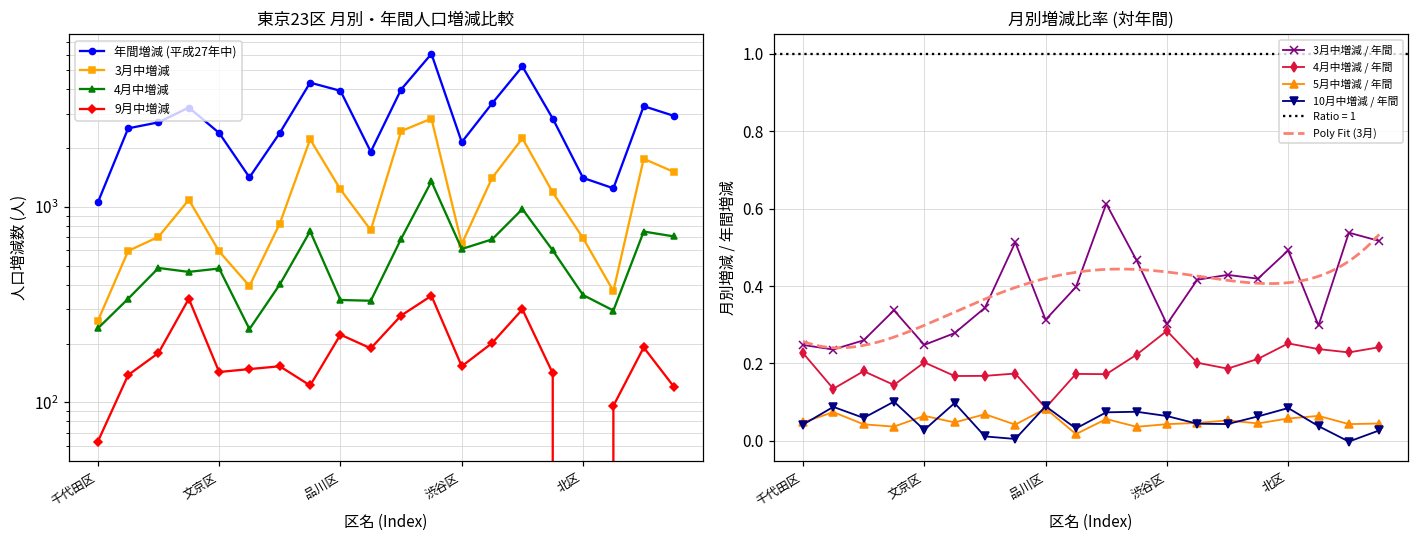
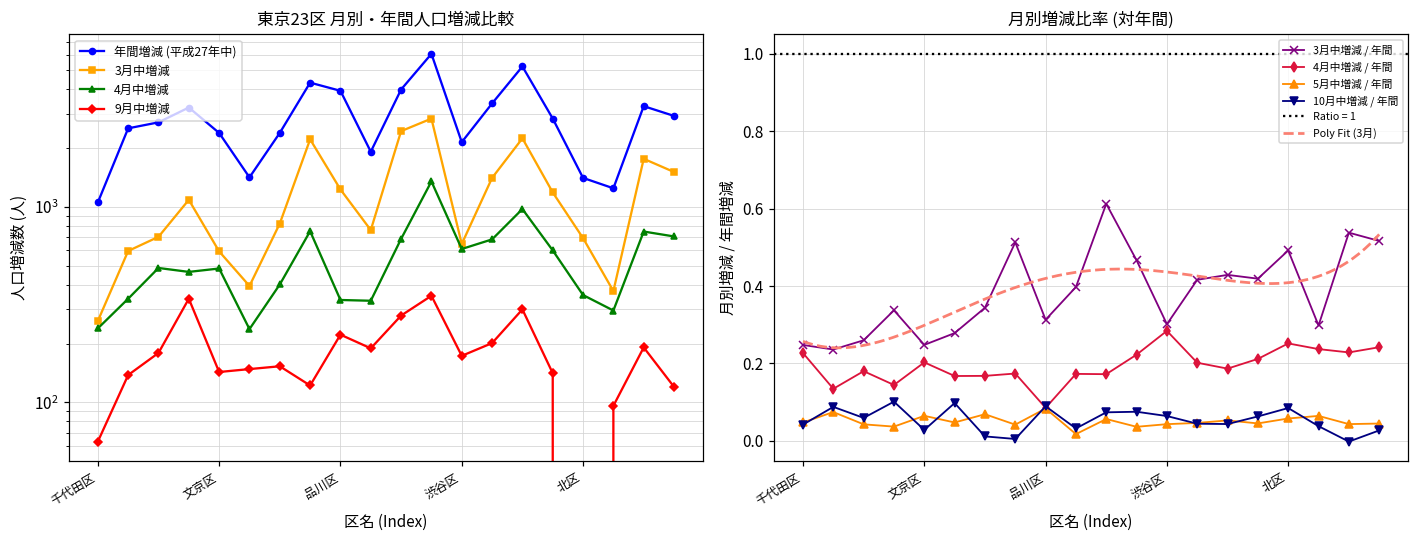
東京23区 月別・年間人口増減比較, 9月中増減, 渋谷区: 150 -> 170
